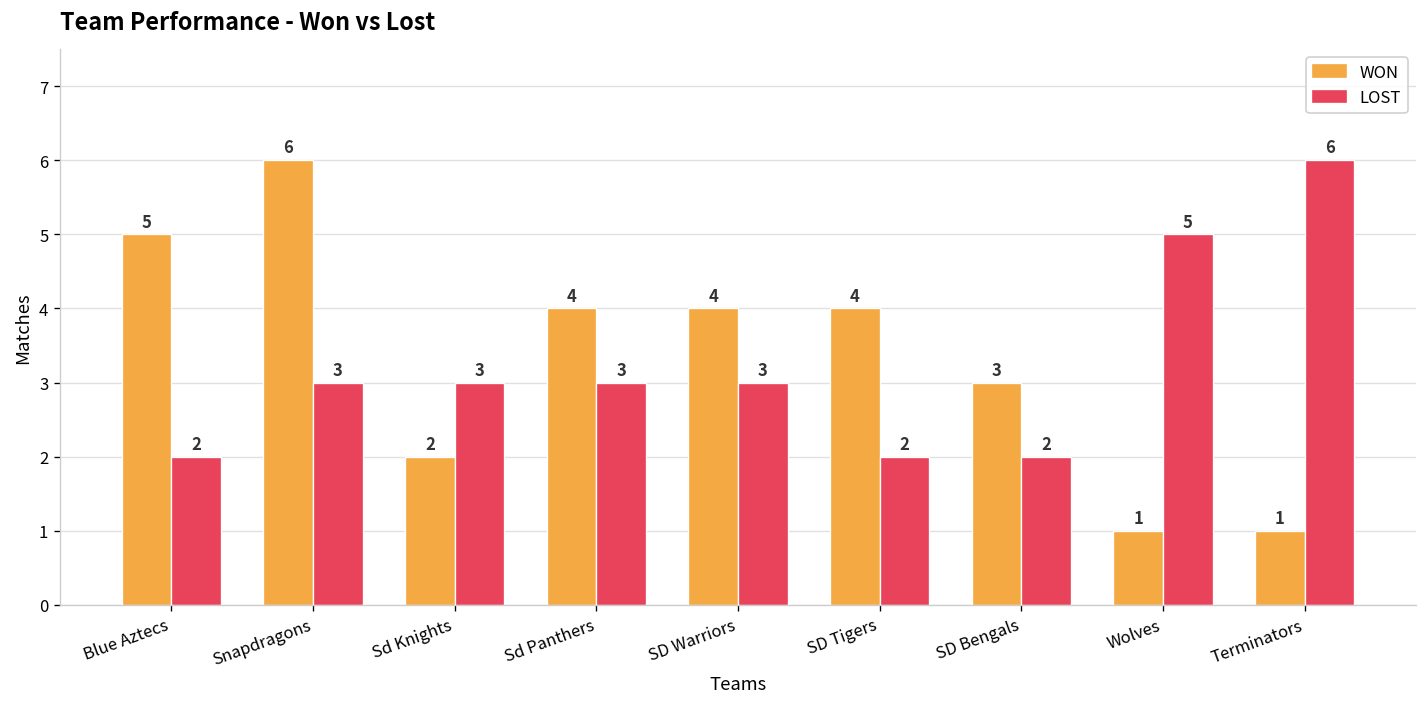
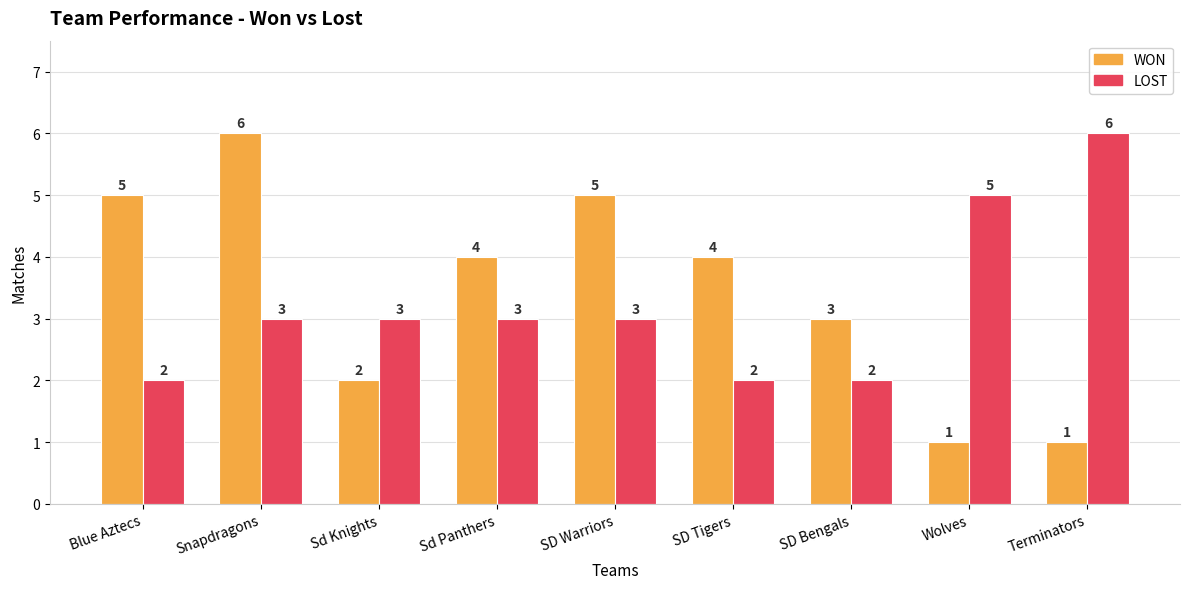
WON, SD Warriors: 4 -> 5
